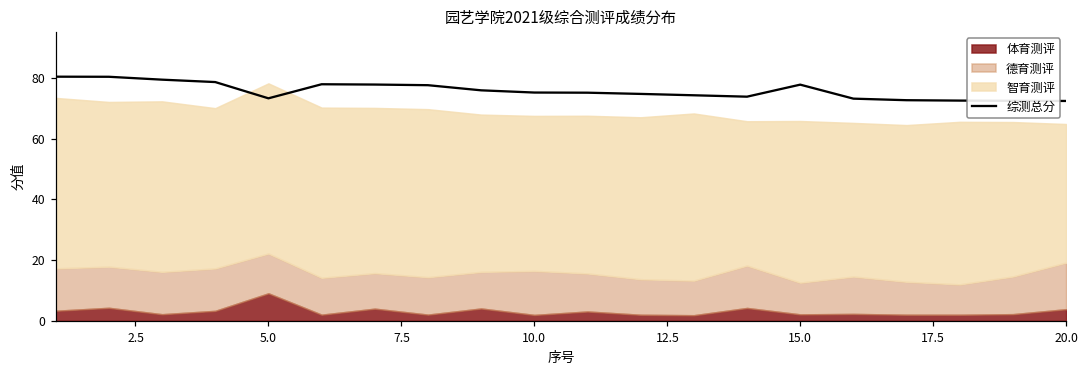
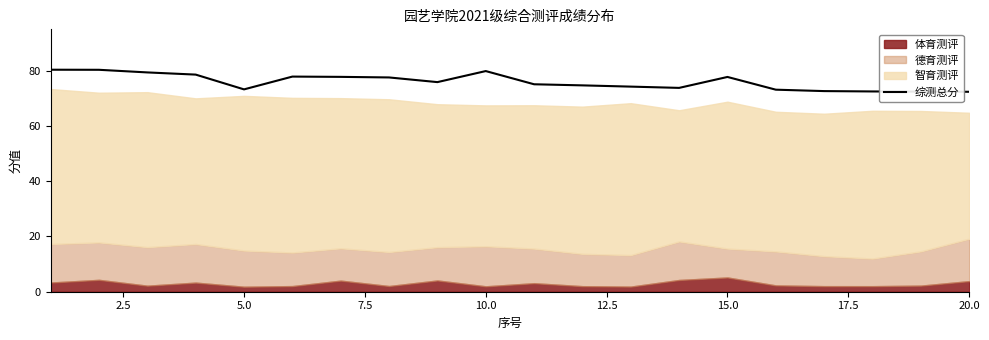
体育测评, 5.0: 9 -> 2
综测总分, 10.0: 75 -> 80
体育测评, 15.0: 2 -> 5
